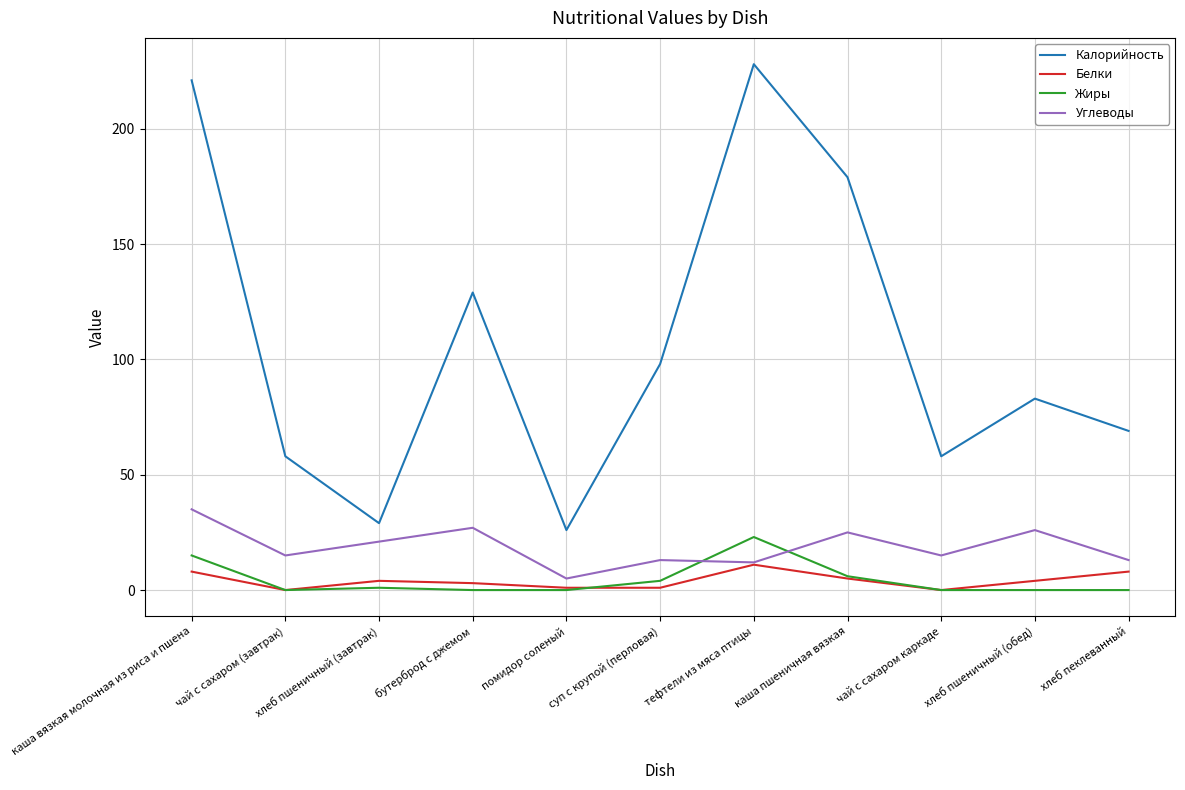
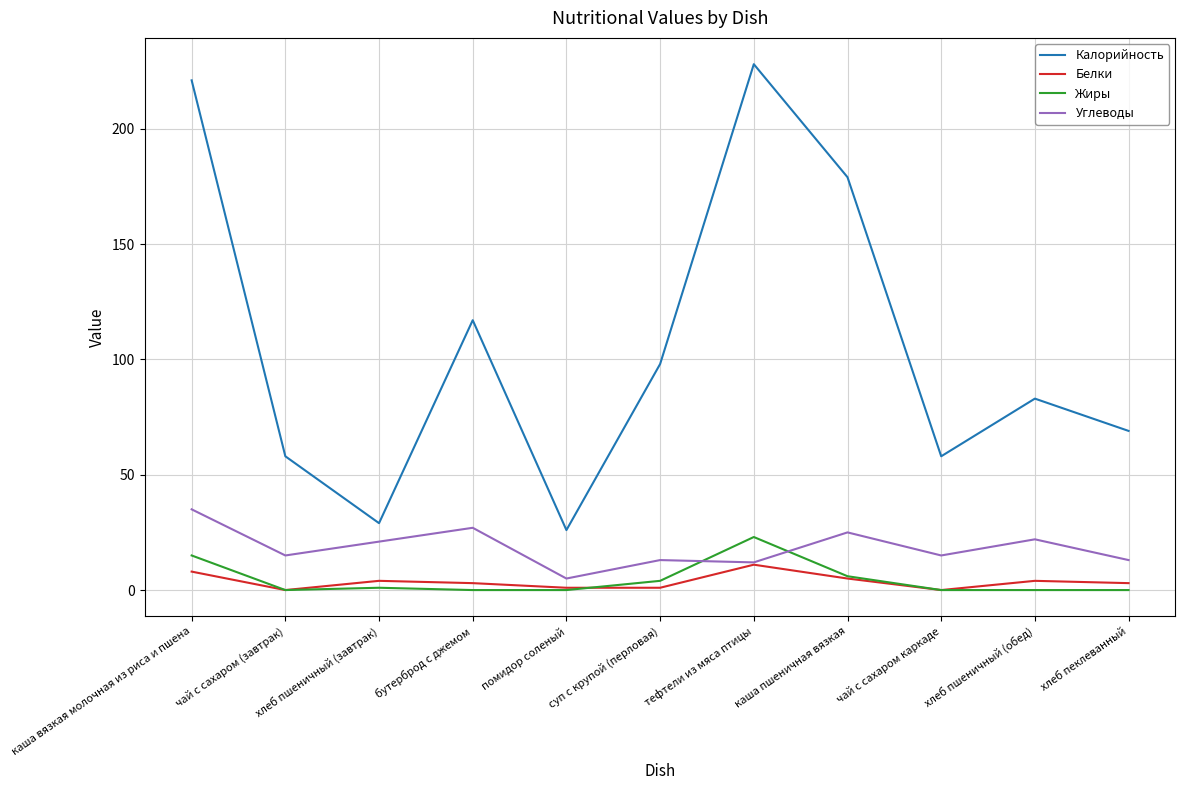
Калорийность, бутерброд с джемом: 129 -> 117
Углеводы, хлеб пшеничный (обед): 26 -> 22
Белки, хлеб пеклеванный: 8 -> 3
